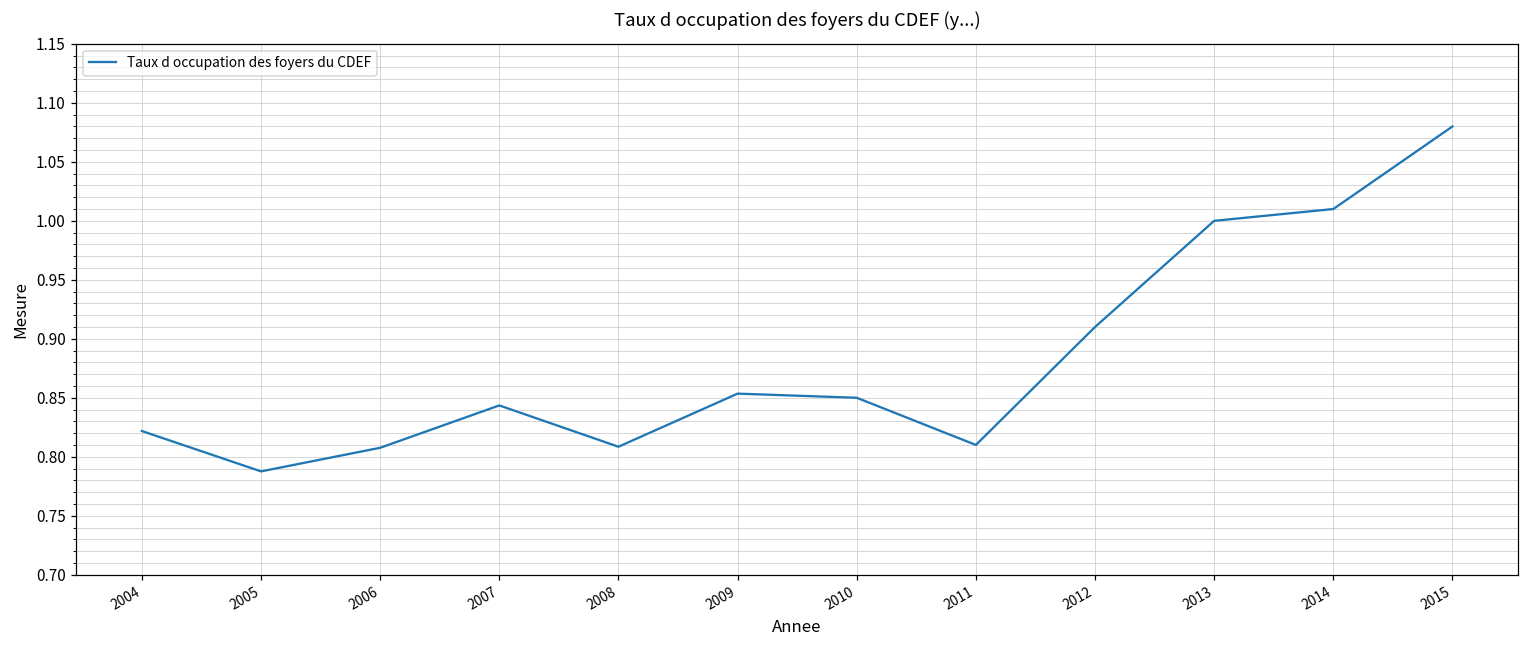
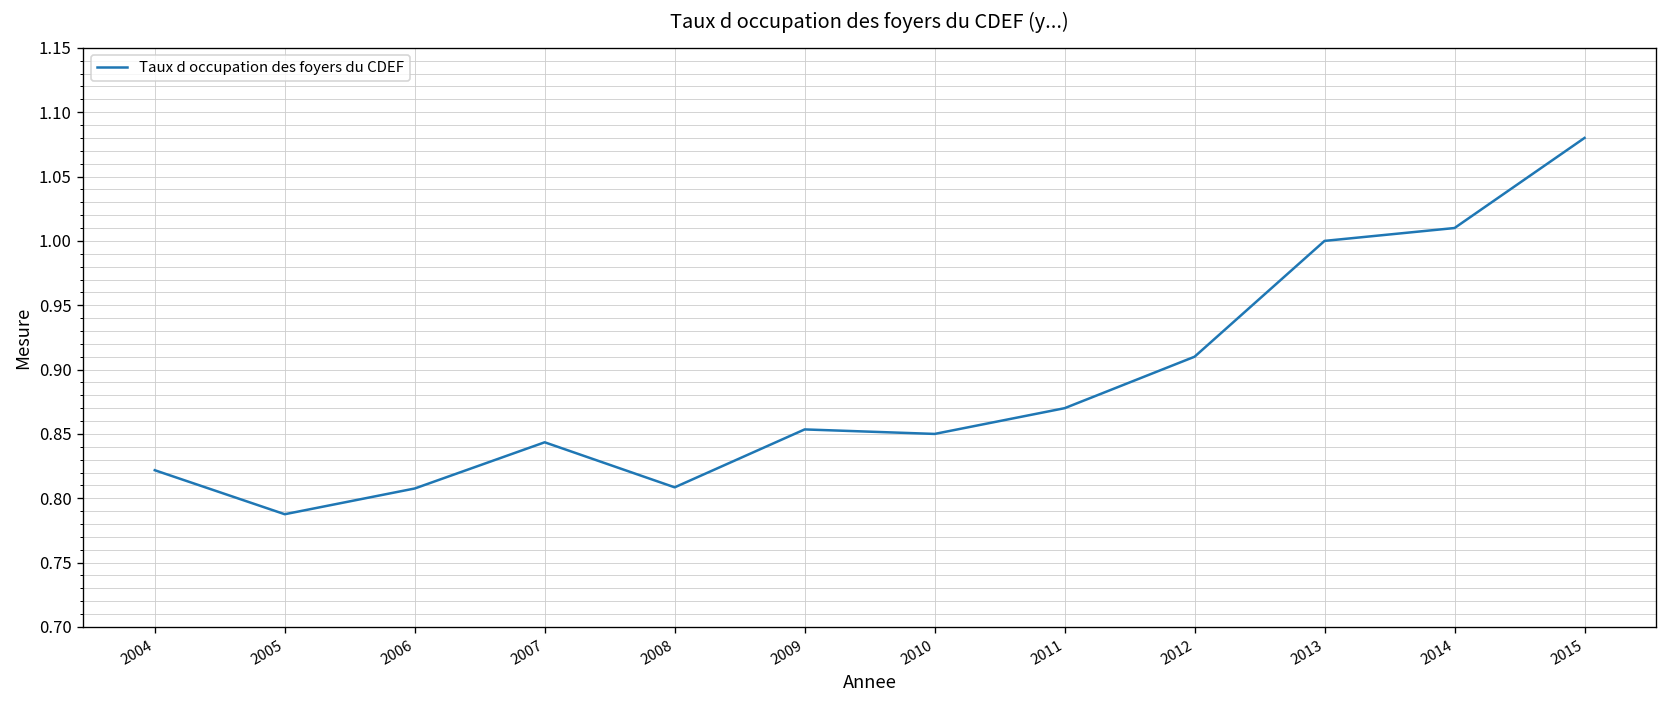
2011: 0.81 -> 0.87
